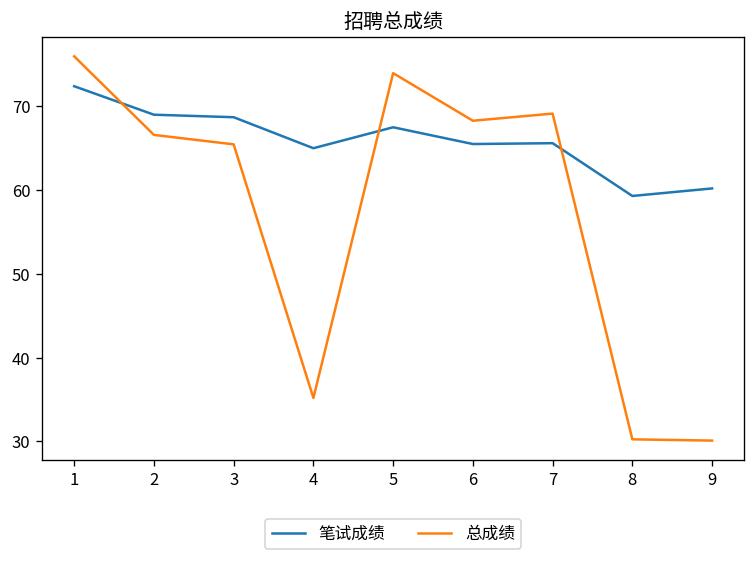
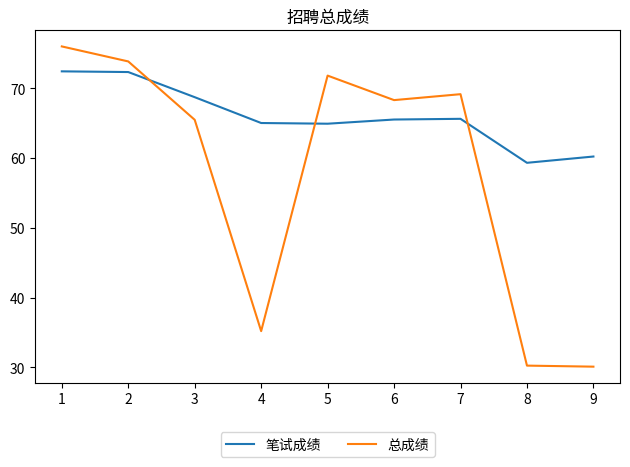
笔试成绩, 2: 69 -> 72
总成绩, 2: 67 -> 74
笔试成绩, 5: 68 -> 65
总成绩, 5: 74 -> 72
